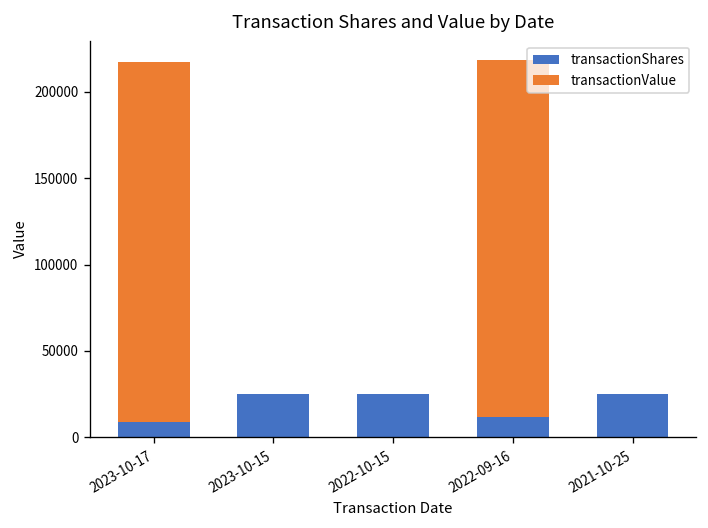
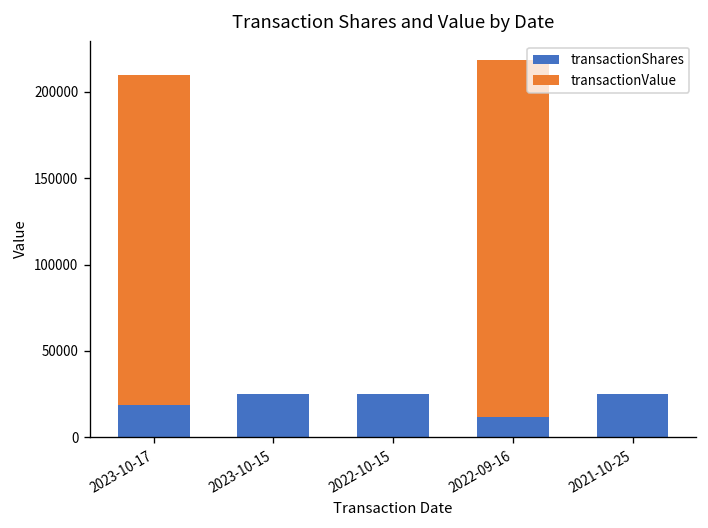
transactionShares, 2023-10-17: 9000 -> 19000
transactionValue, 2023-10-17: 209000 -> 191000
